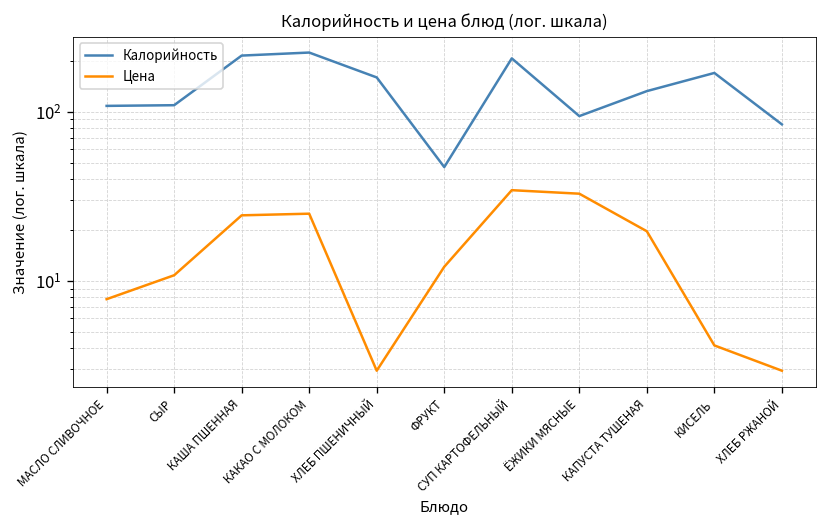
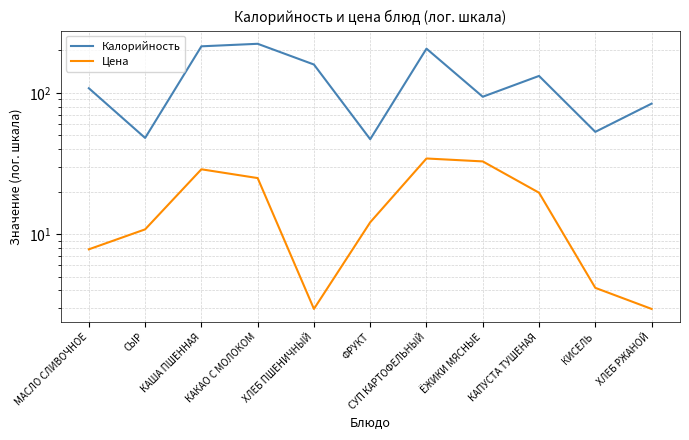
Калорийность, СЫР: 110 -> 48
Цена, КАША ПШЕННАЯ: 24 -> 29
Калорийность, КИСЕЛЬ: 170 -> 53
